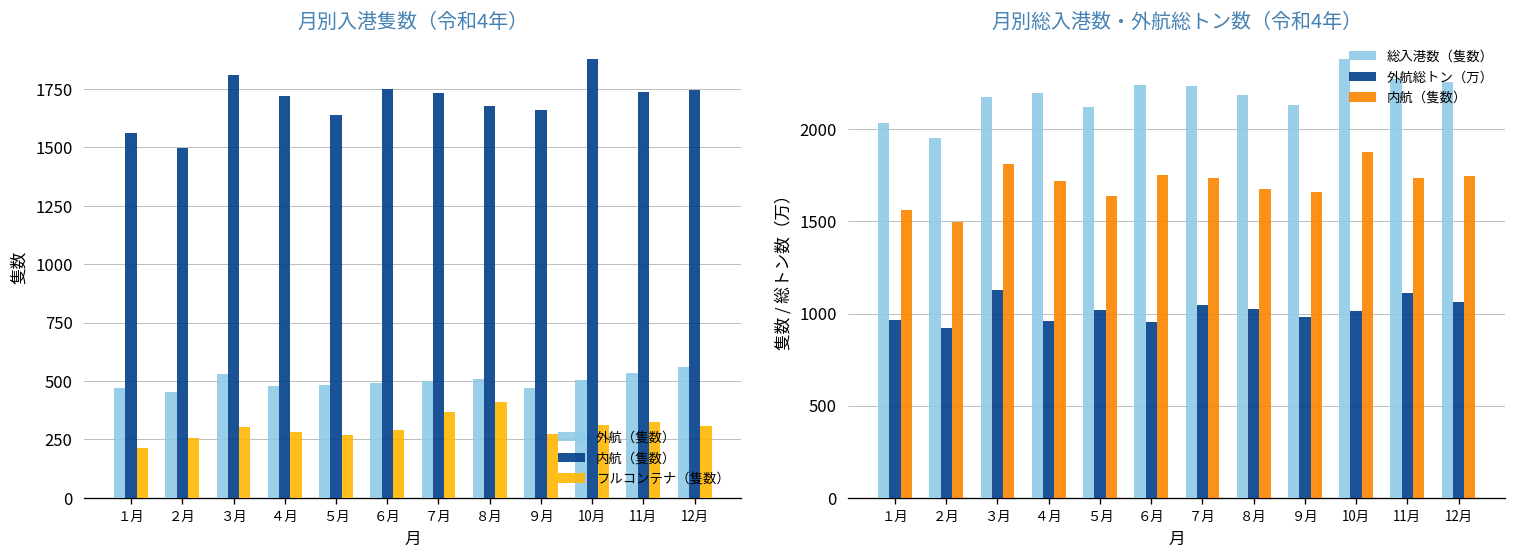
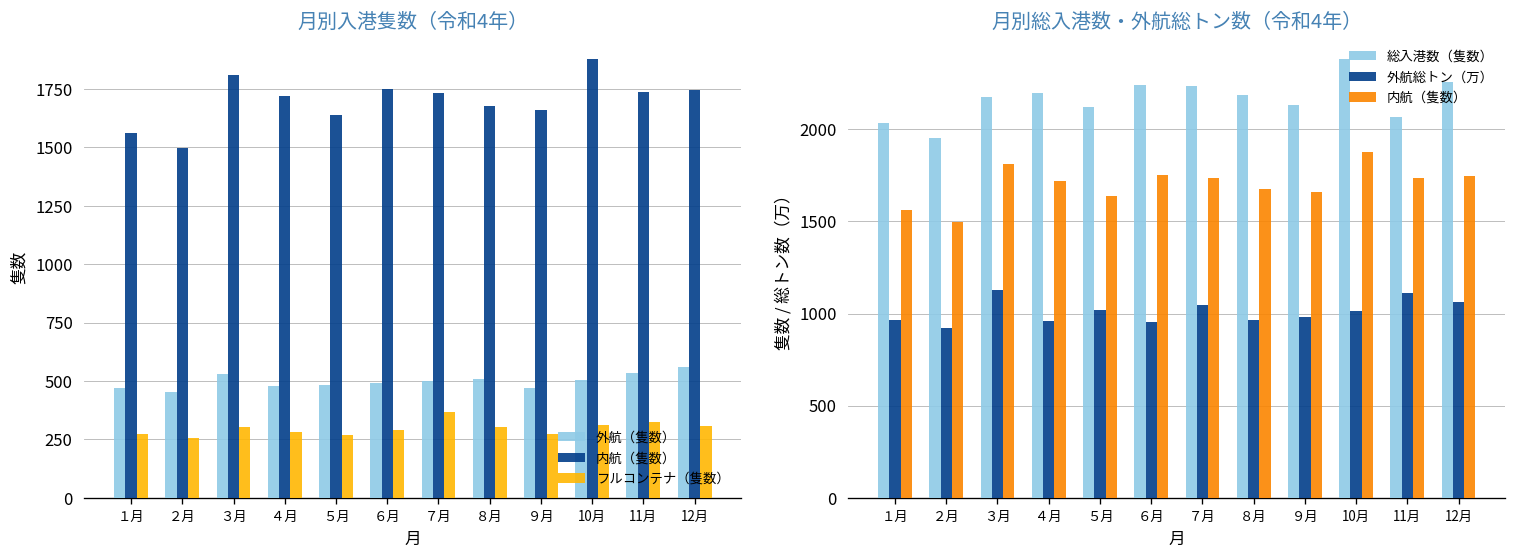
月別入港隻数（令和4年）, フルコンテナ（隻数）, １月: 210 -> 270
月別入港隻数（令和4年）, フルコンテナ（隻数）, ８月: 410 -> 300
月別総入港数・外航総トン数（令和4年）, 外航総トン（万）, ８月: 1020 -> 960
月別総入港数・外航総トン数（令和4年）, 総入港数（隻数）, 11月: 2270 -> 2070
